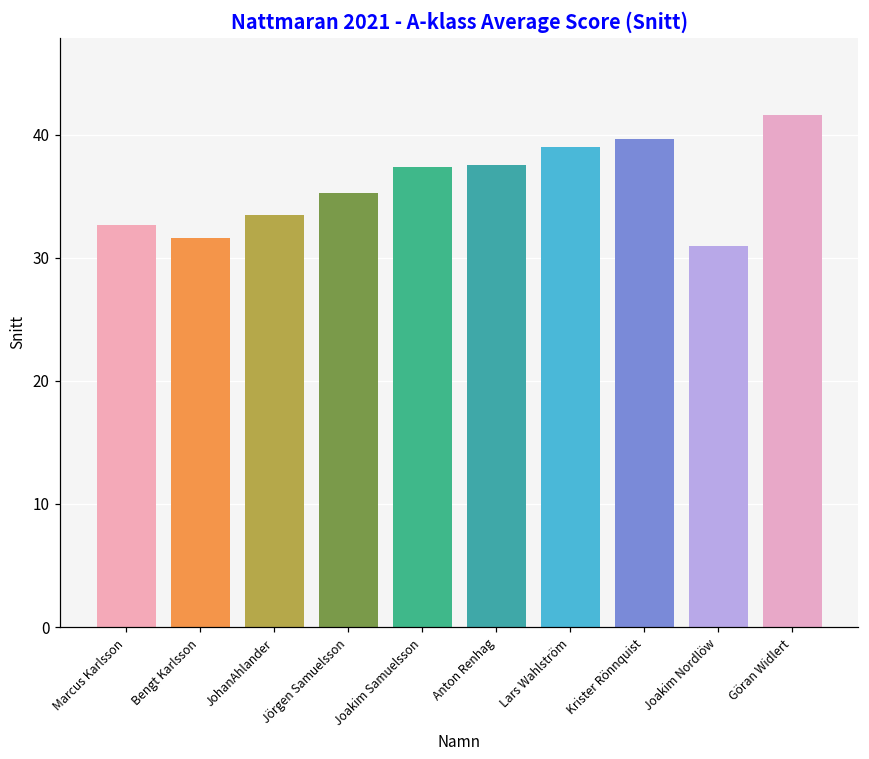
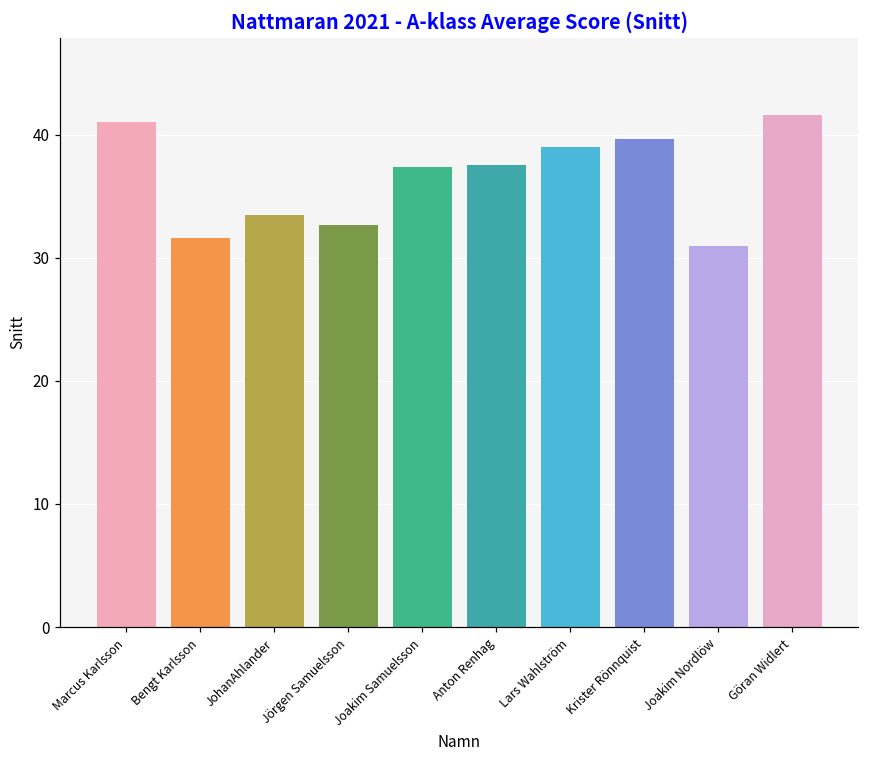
Marcus Karlsson: 32.6 -> 41.0
Jörgen Samuelsson: 35.3 -> 32.6
